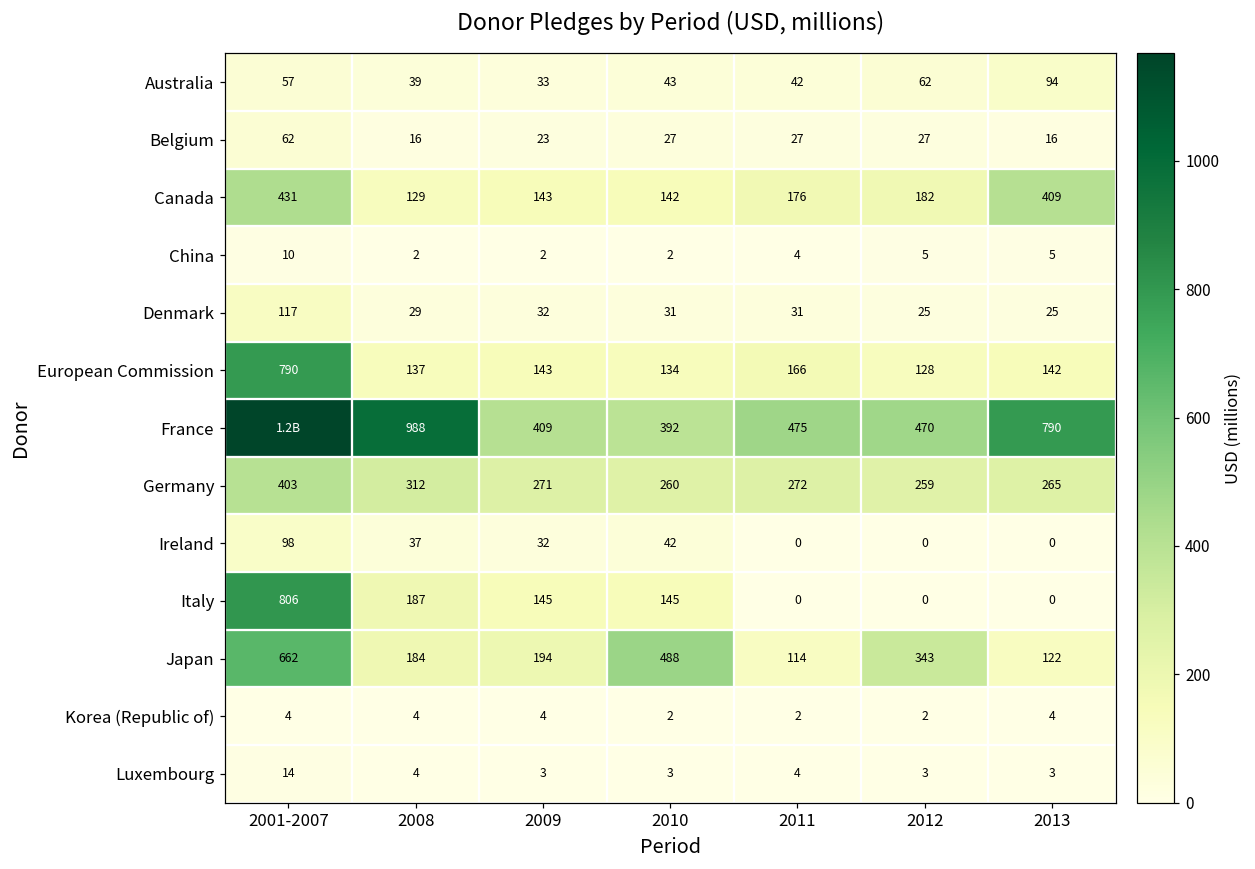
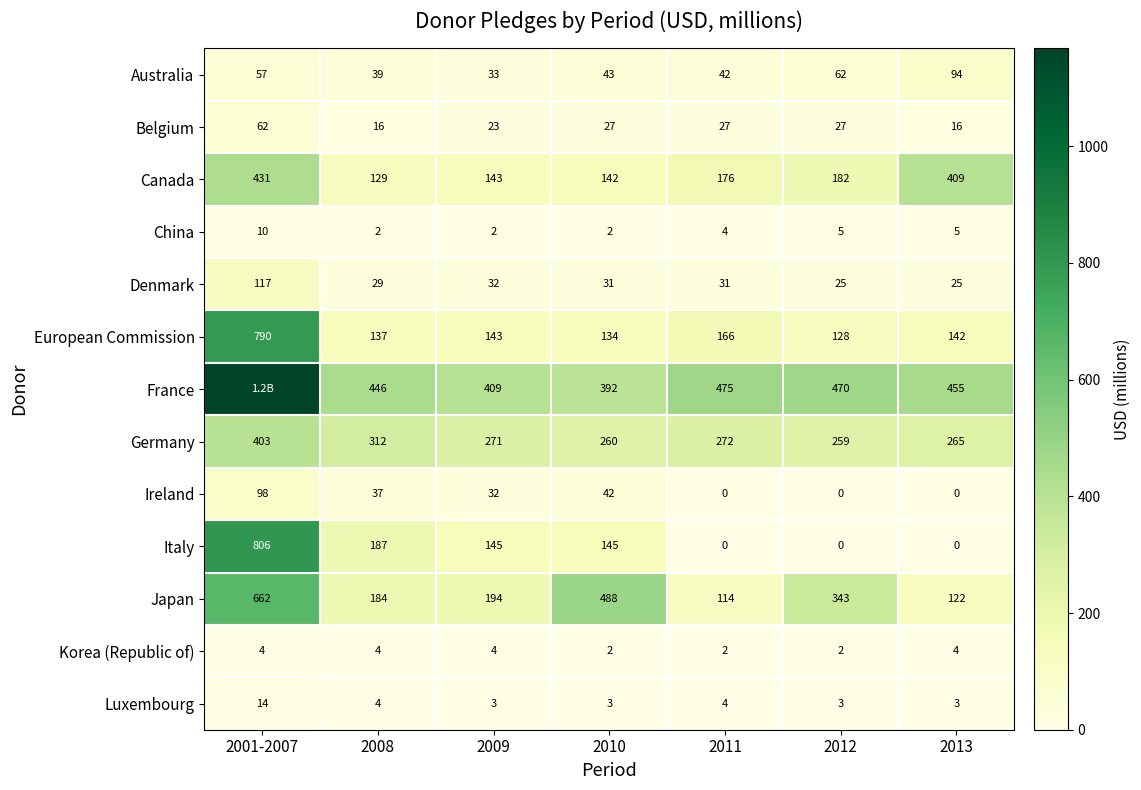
France, 2008: 988 -> 446
France, 2013: 790 -> 455
